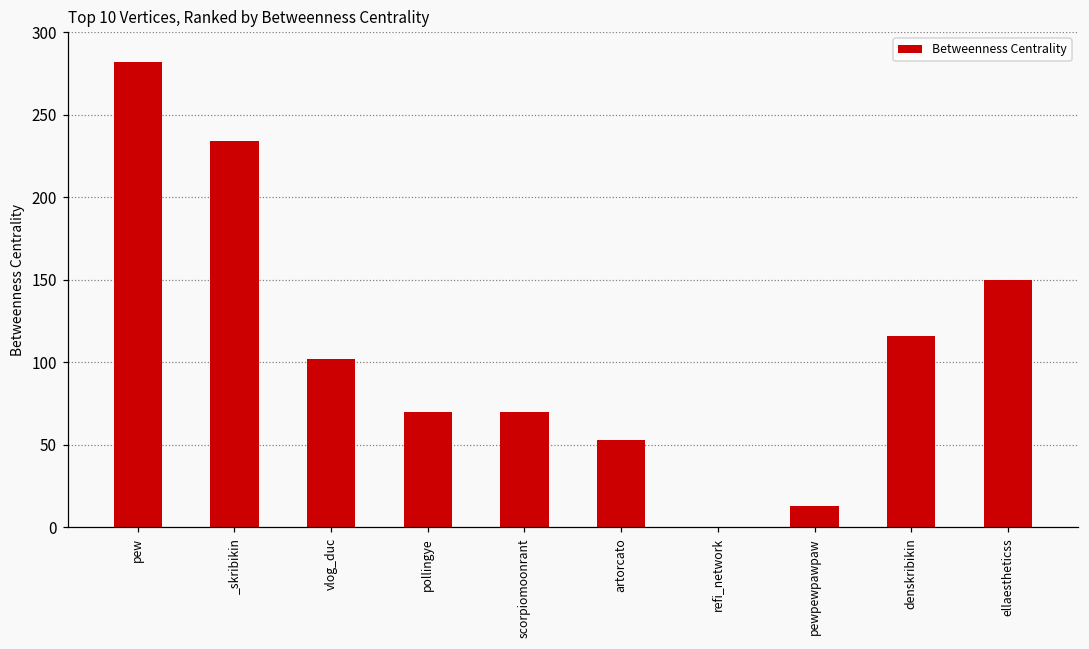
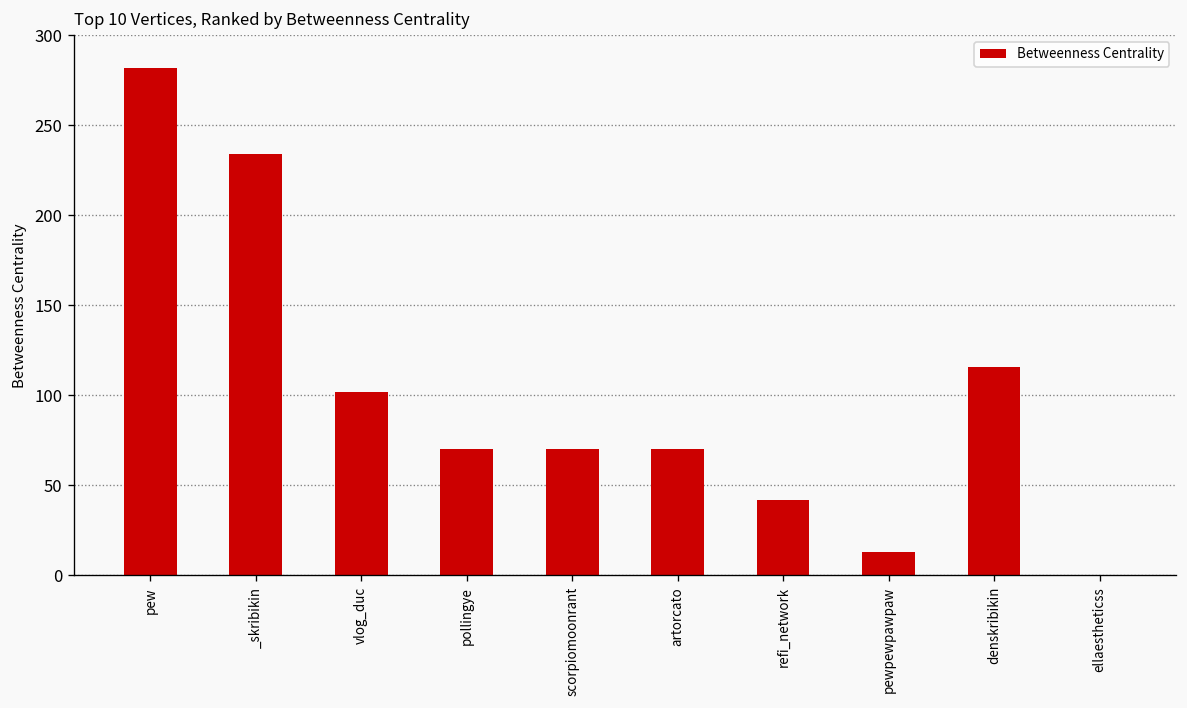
artorcato: 53 -> 70
refi_network: 0 -> 42
ellaestheticss: 150 -> 0
